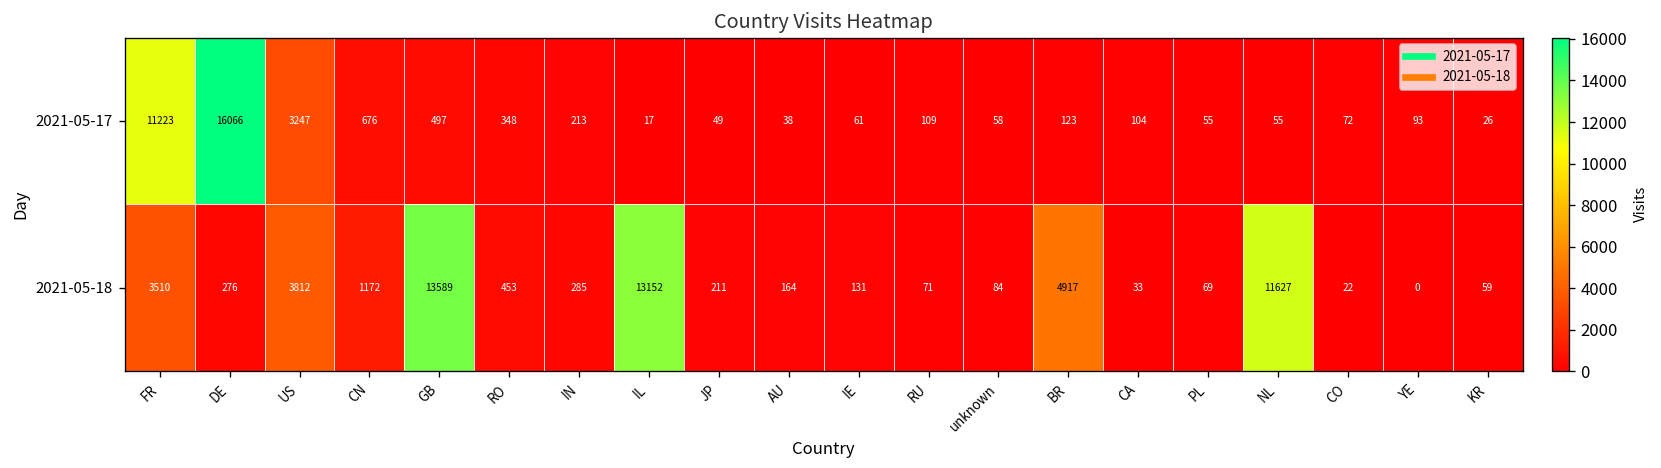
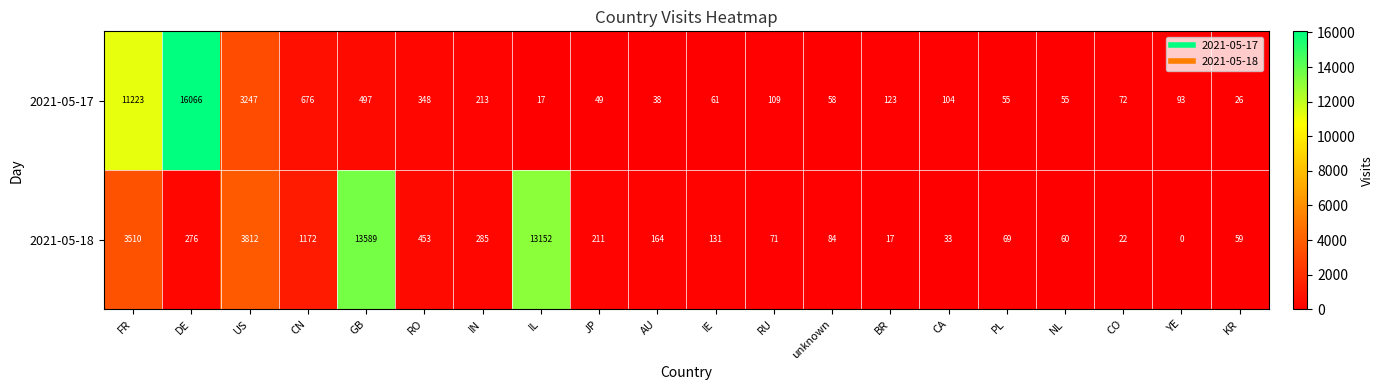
2021-05-18, BR: 4917 -> 17
2021-05-18, NL: 11627 -> 60
